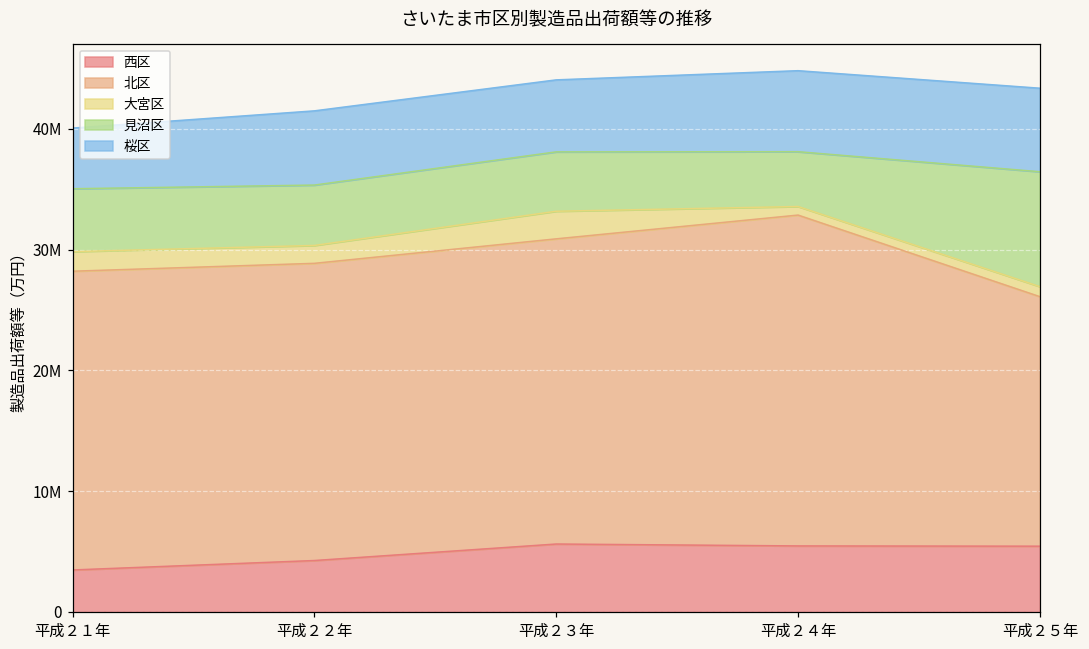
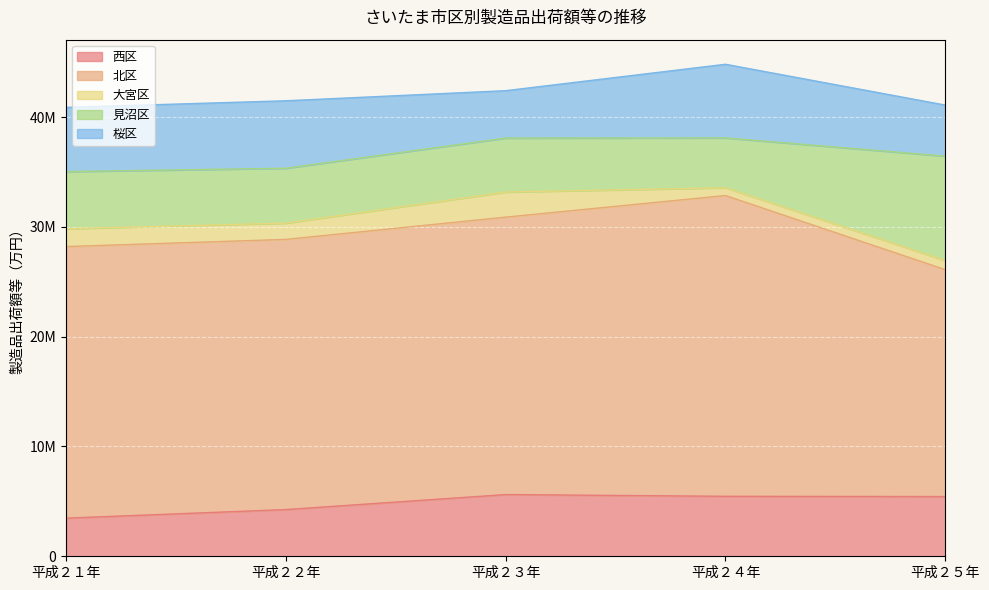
桜区, 平成２１年: 5000000 -> 5800000
桜区, 平成２３年: 6000000 -> 4300000
桜区, 平成２５年: 6900000 -> 4600000
